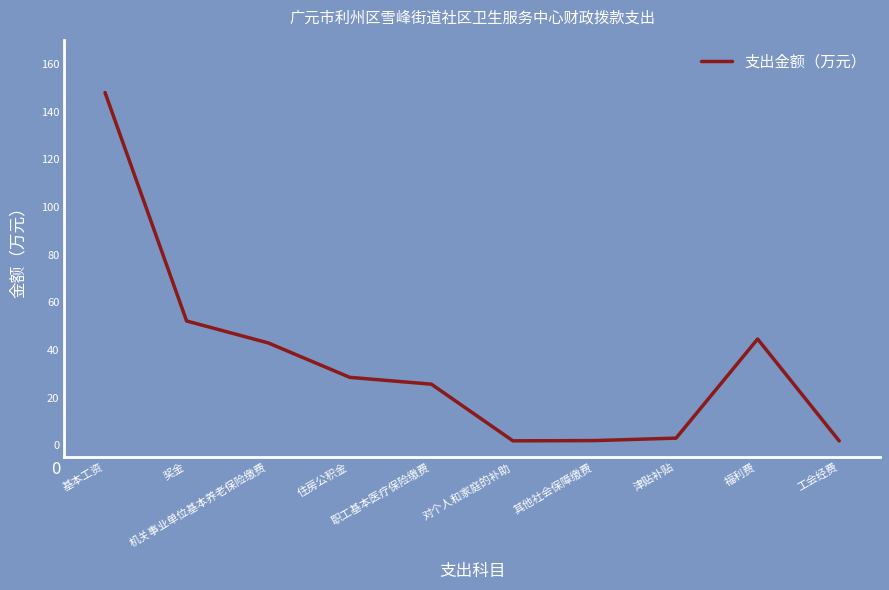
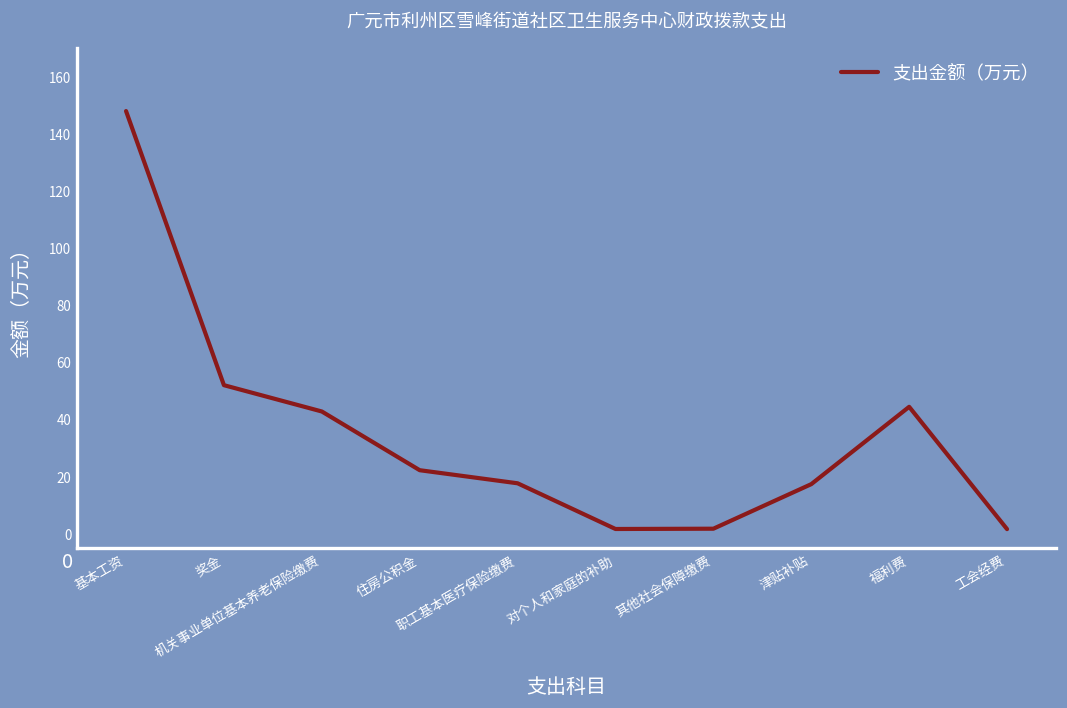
住房公积金: 28 -> 22
职工基本医疗保险缴费: 26 -> 18
津贴补贴: 3 -> 18
